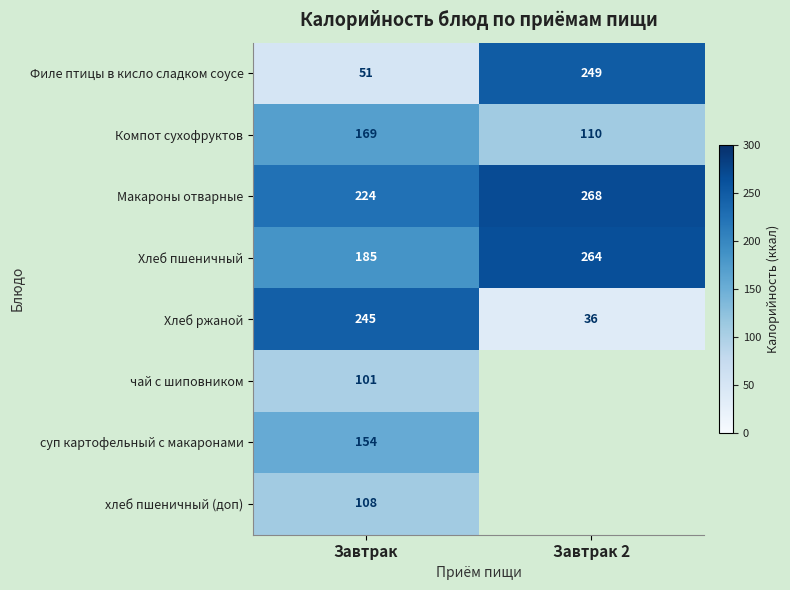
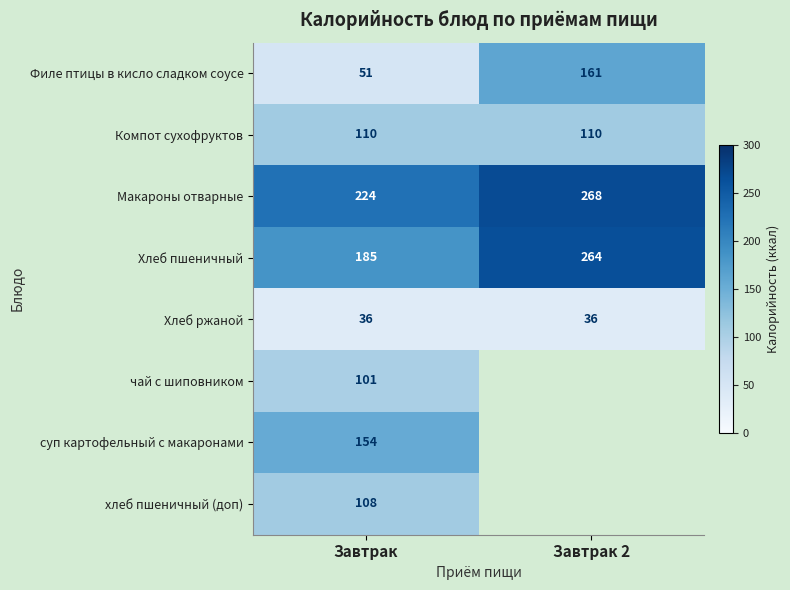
Филе птицы в кисло сладком соусе, Завтрак 2: 249 -> 161
Компот сухофруктов, Завтрак: 169 -> 110
Хлеб ржаной, Завтрак: 245 -> 36
